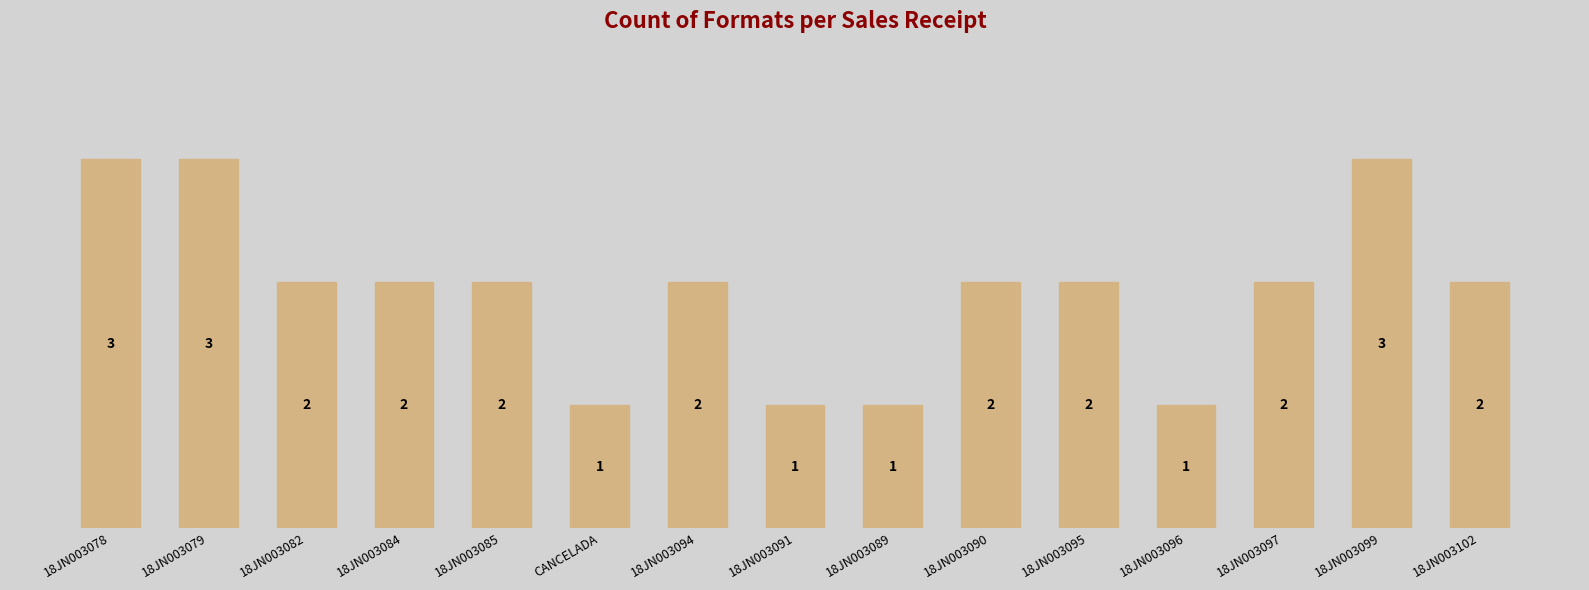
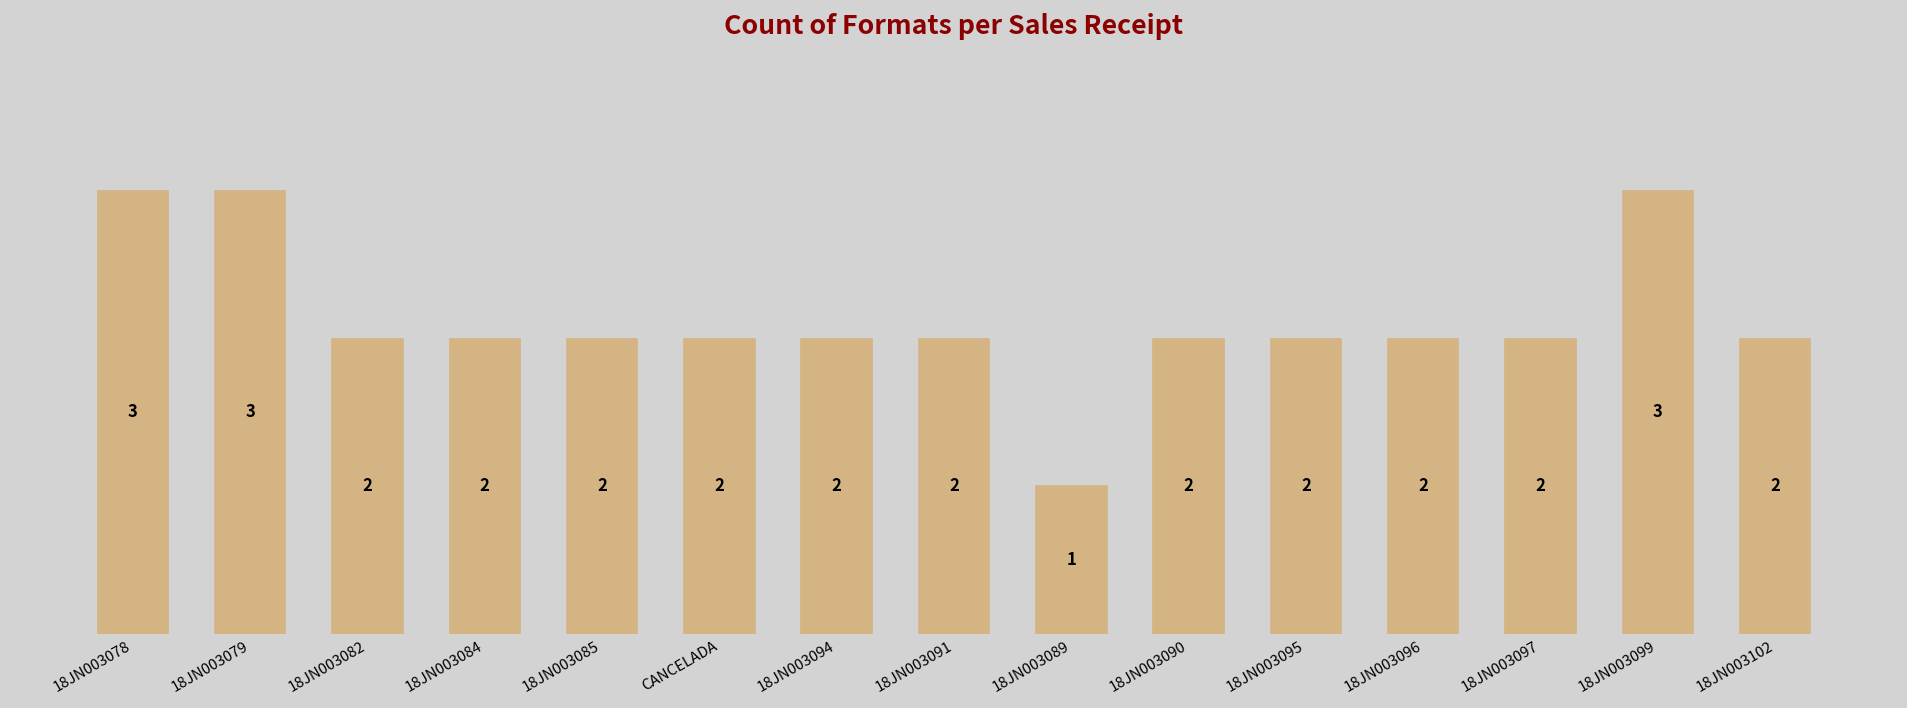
CANCELADA: 1 -> 2
18JN003091: 1 -> 2
18JN003096: 1 -> 2
